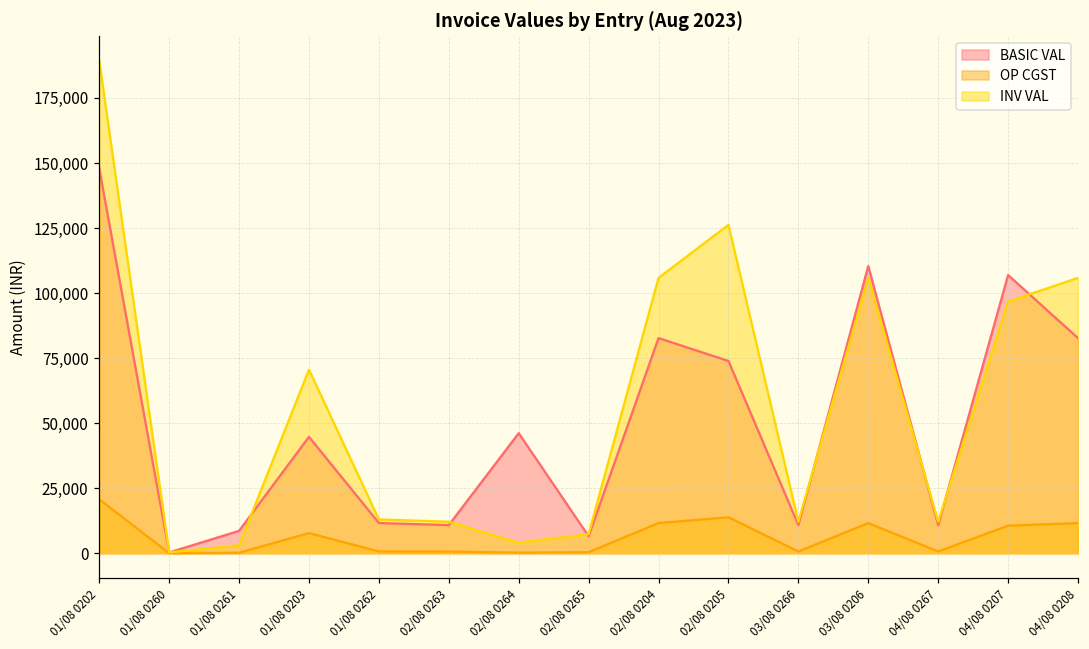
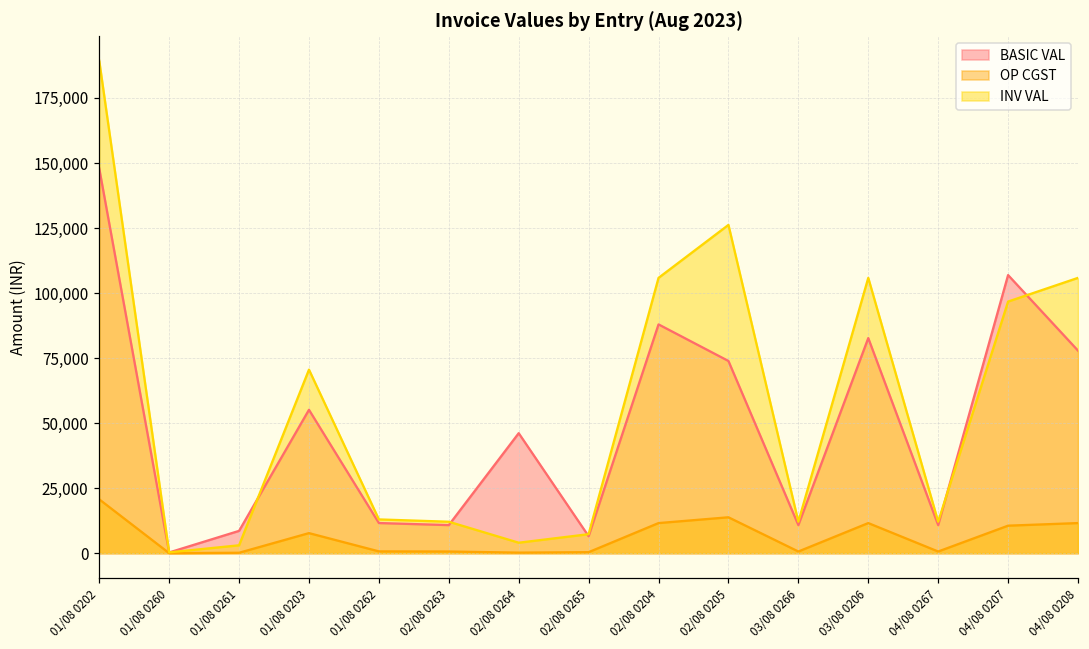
BASIC VAL, 01/08 0203: 45,000 -> 55,000
BASIC VAL, 02/08 0204: 83,000 -> 88,000
BASIC VAL, 03/08 0206: 110,000 -> 83,000
BASIC VAL, 04/08 0208: 83,000 -> 78,000
